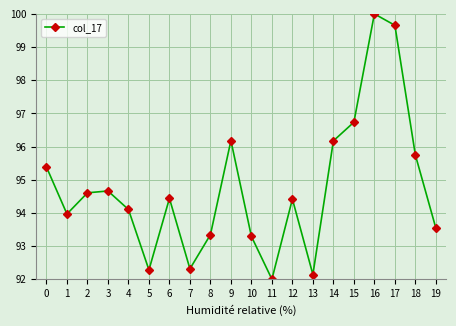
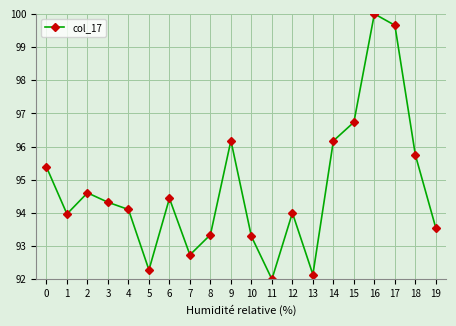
3: 94.7 -> 94.3
7: 92.3 -> 92.7
12: 94.4 -> 94.0
